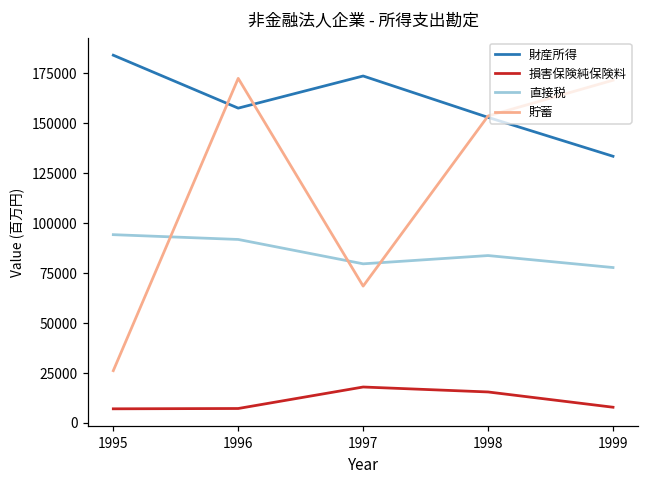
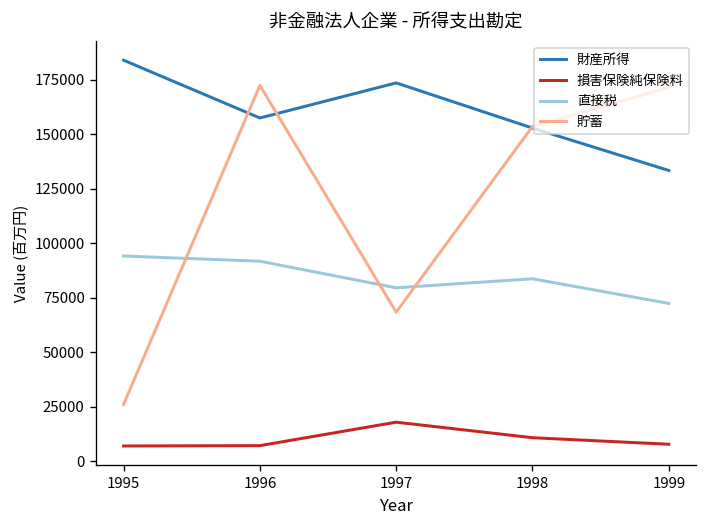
損害保険純保険料, 1998: 16000 -> 11000
直接税, 1999: 78000 -> 72000
